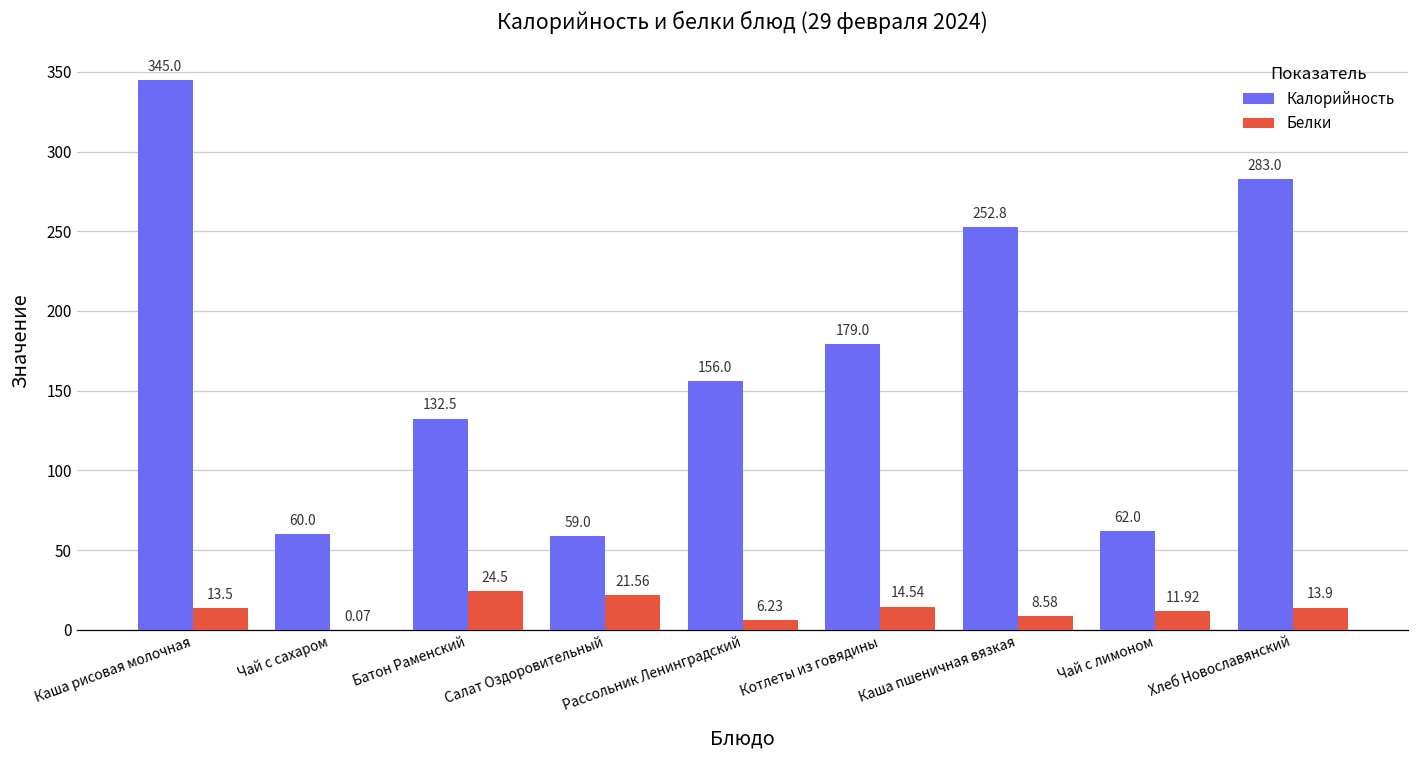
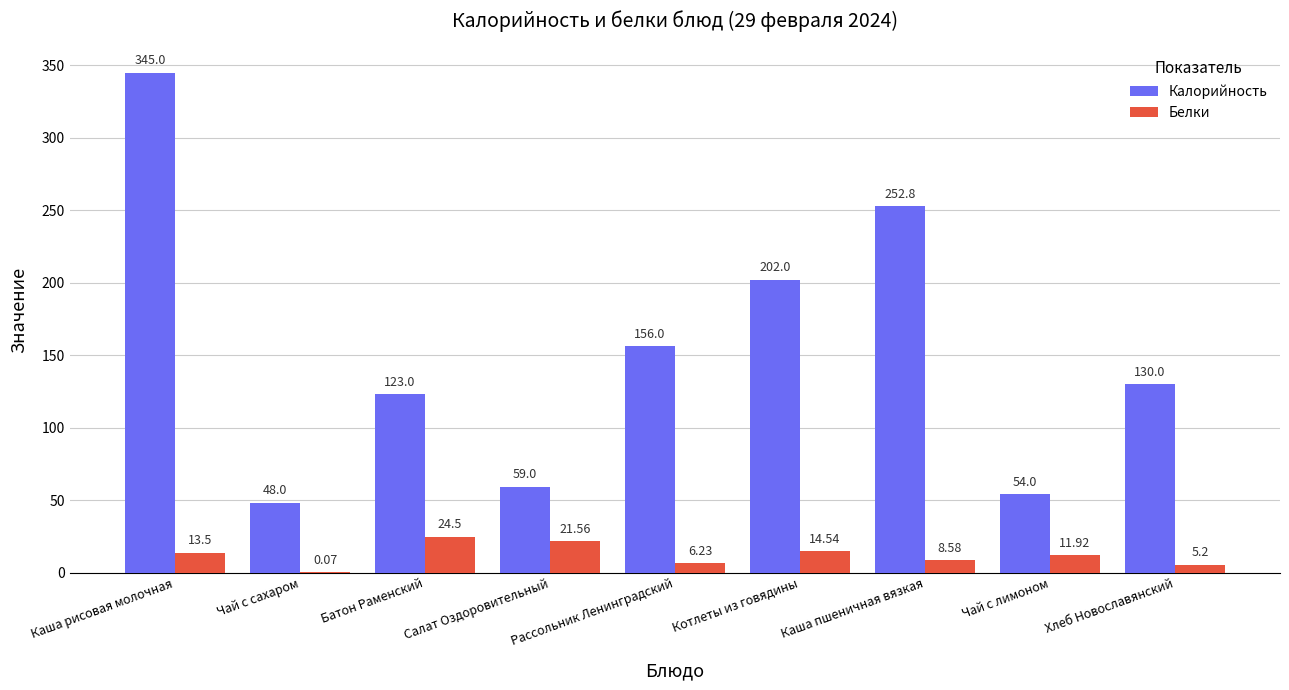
Калорийность, Чай с сахаром: 60.0 -> 48.0
Калорийность, Батон Раменский: 132.5 -> 123.0
Калорийность, Котлеты из говядины: 179.0 -> 202.0
Калорийность, Чай с лимоном: 62.0 -> 54.0
Калорийность, Хлеб Новославянский: 283.0 -> 130.0
Белки, Хлеб Новославянский: 13.9 -> 5.2
